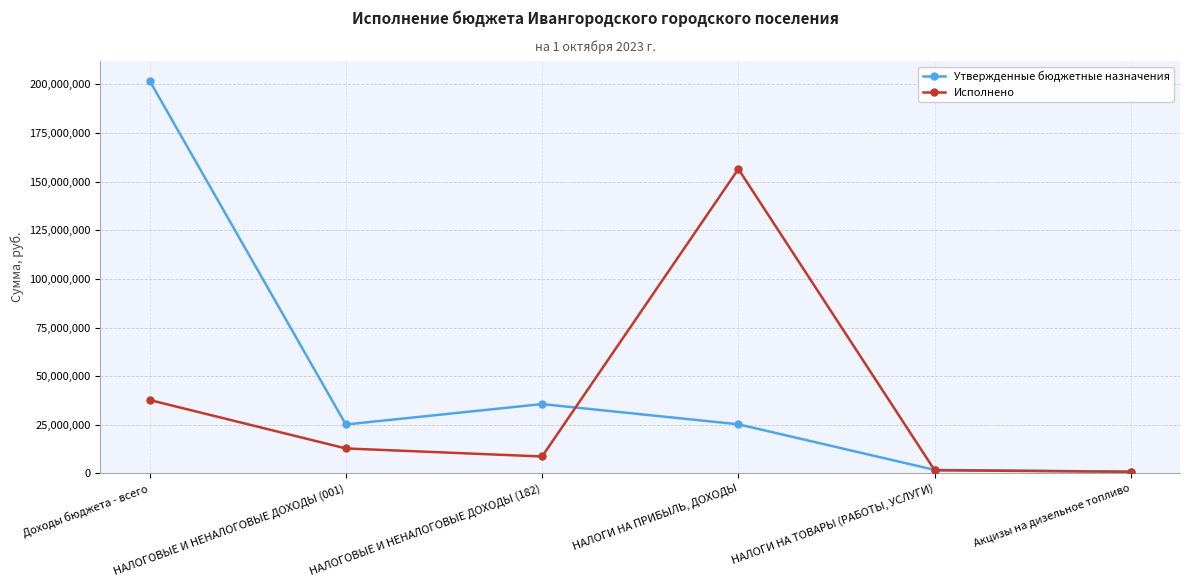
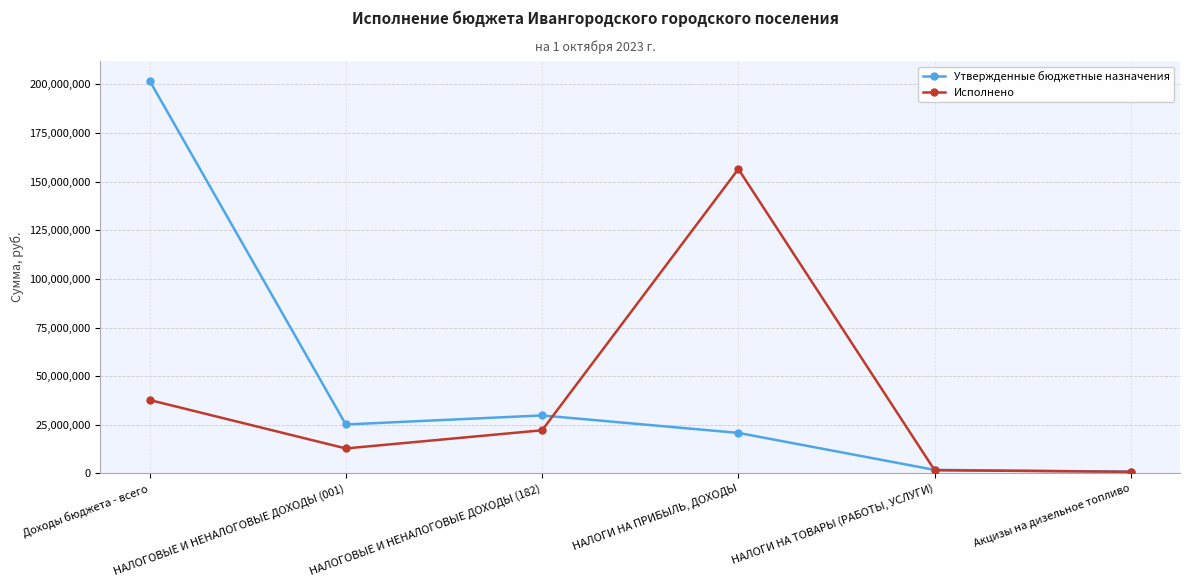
Утвержденные бюджетные назначения, НАЛОГОВЫЕ И НЕНАЛОГОВЫЕ ДОХОДЫ (182): 36,000,000 -> 30,000,000
Исполнено, НАЛОГОВЫЕ И НЕНАЛОГОВЫЕ ДОХОДЫ (182): 9,000,000 -> 22,000,000
Утвержденные бюджетные назначения, НАЛОГИ НА ПРИБЫЛЬ, ДОХОДЫ: 25,000,000 -> 21,000,000
